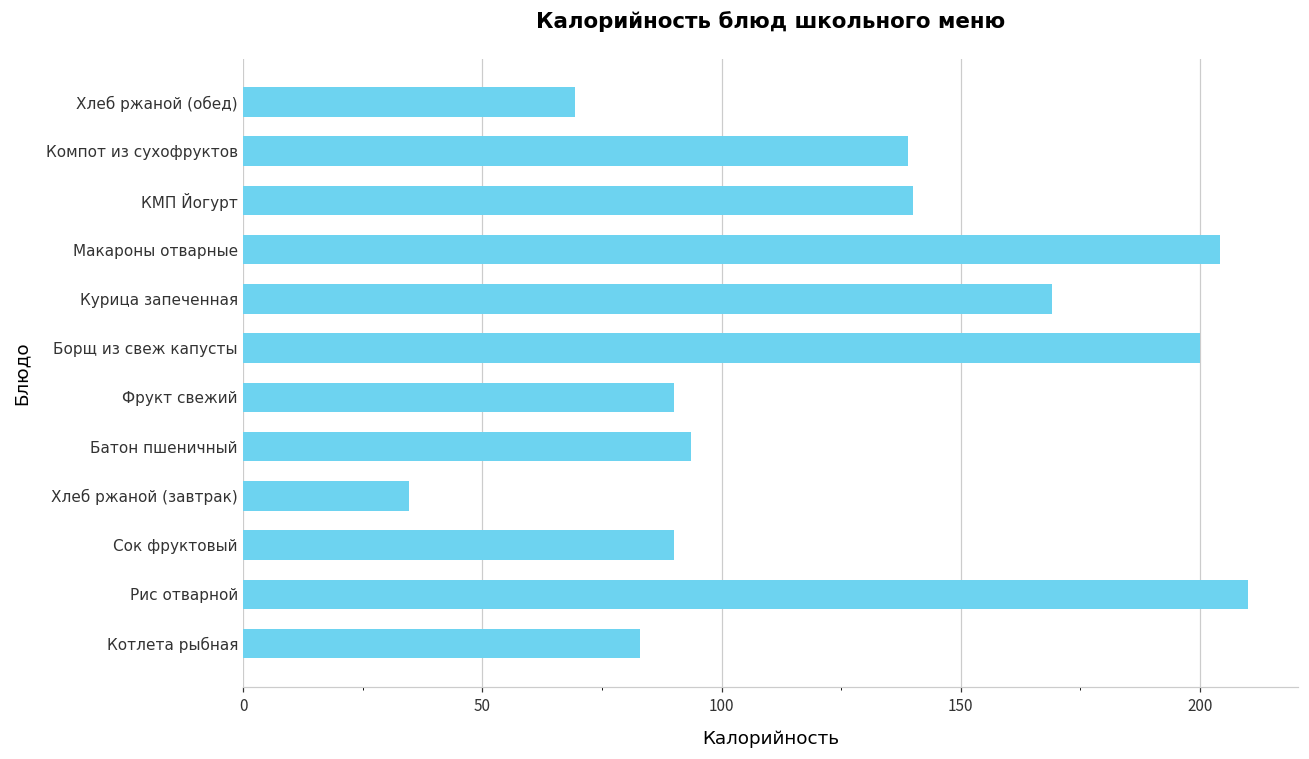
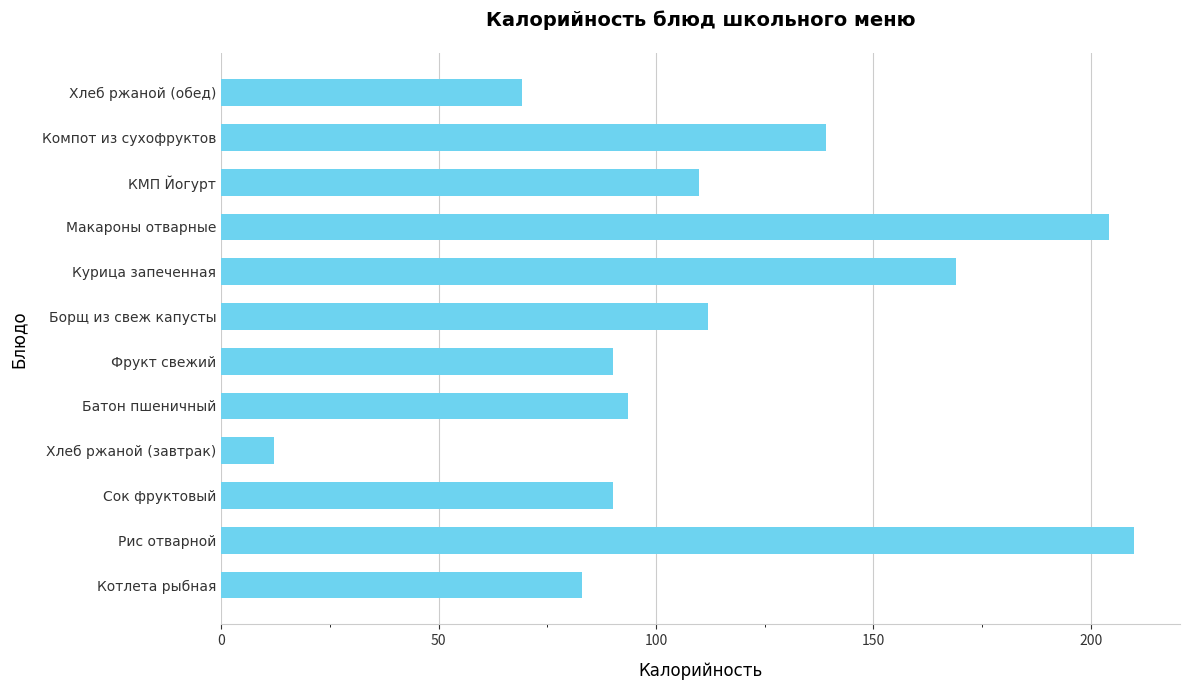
КМП Йогурт: 140 -> 110
Борщ из свеж капусты: 200 -> 112
Хлеб ржаной (завтрак): 35 -> 12
